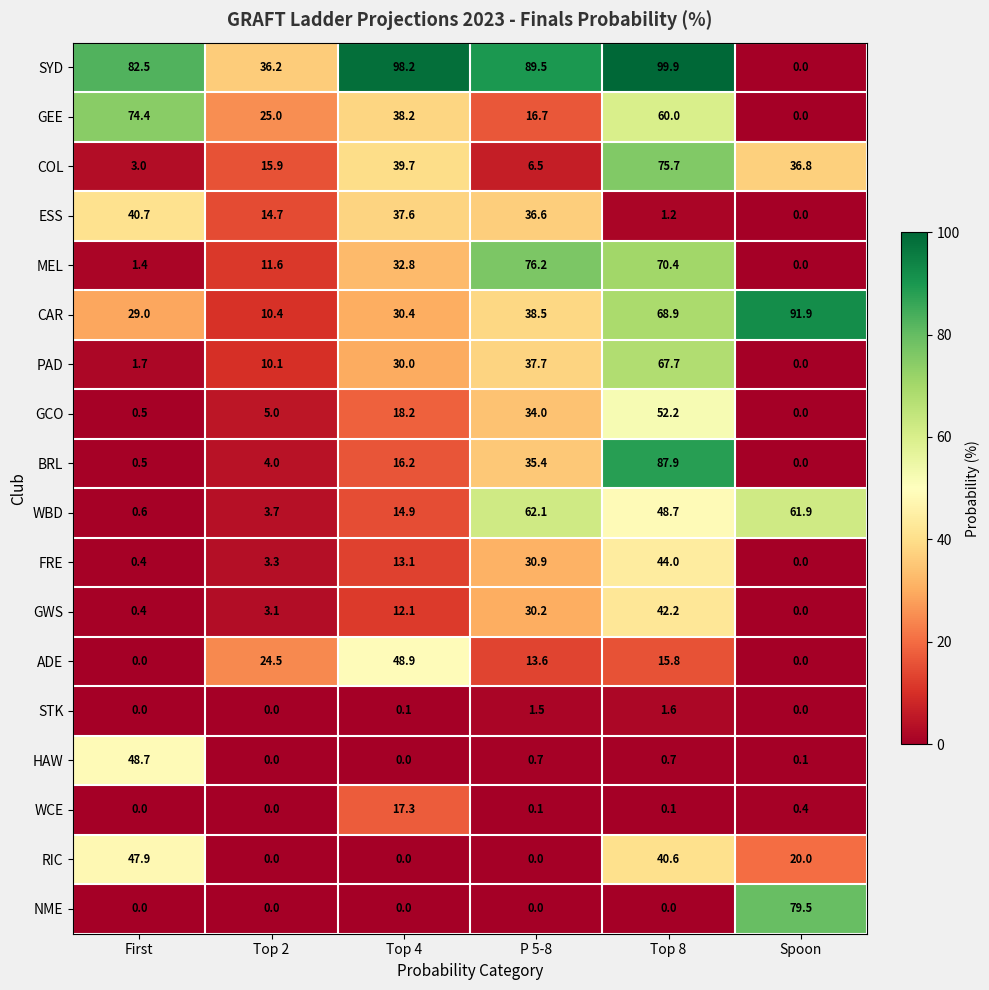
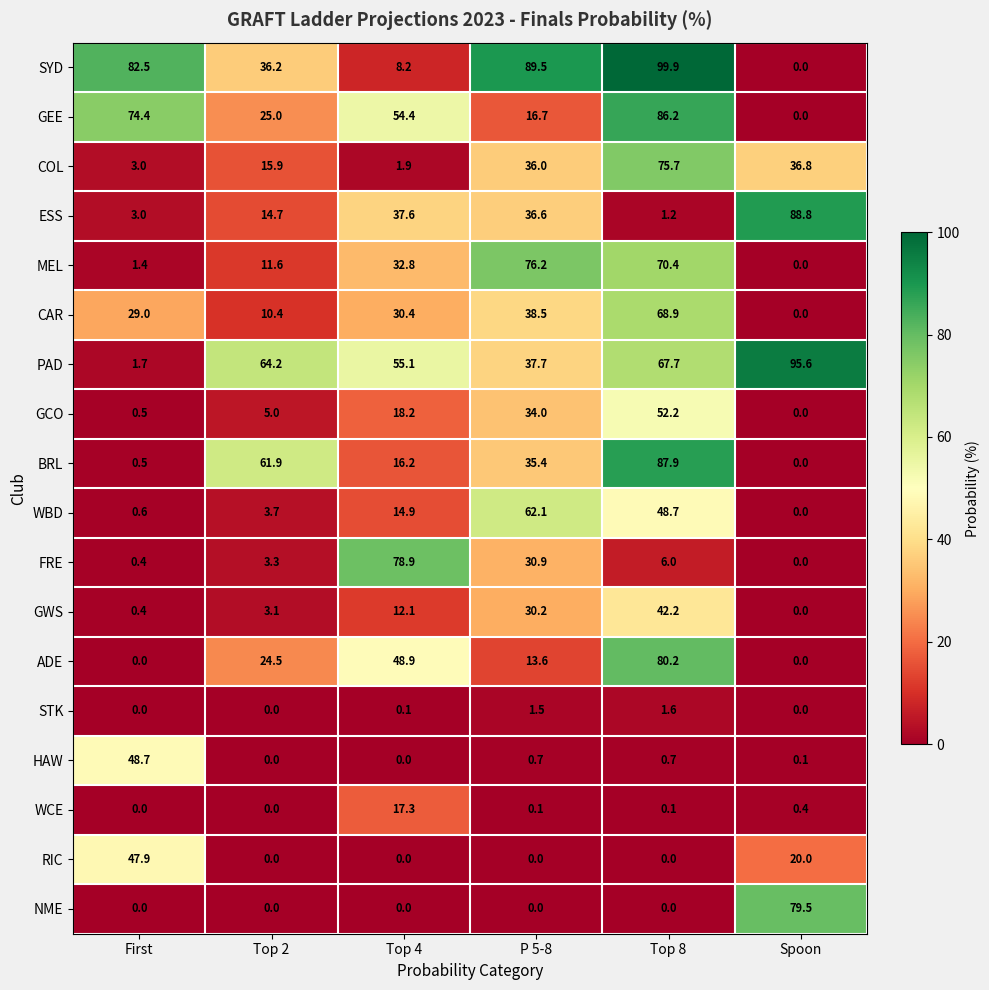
SYD, Top 4: 98.2 -> 8.2
GEE, Top 4: 38.2 -> 54.4
GEE, Top 8: 60.0 -> 86.2
COL, Top 4: 39.7 -> 1.9
COL, P 5-8: 6.5 -> 36.0
ESS, First: 40.7 -> 3.0
ESS, Spoon: 0.0 -> 88.8
CAR, Spoon: 91.9 -> 0.0
PAD, Top 2: 10.1 -> 64.2
PAD, Top 4: 30.0 -> 55.1
PAD, Spoon: 0.0 -> 95.6
BRL, Top 2: 4.0 -> 61.9
WBD, Spoon: 61.9 -> 0.0
FRE, Top 4: 13.1 -> 78.9
FRE, Top 8: 44.0 -> 6.0
ADE, Top 8: 15.8 -> 80.2
RIC, Top 8: 40.6 -> 0.0
